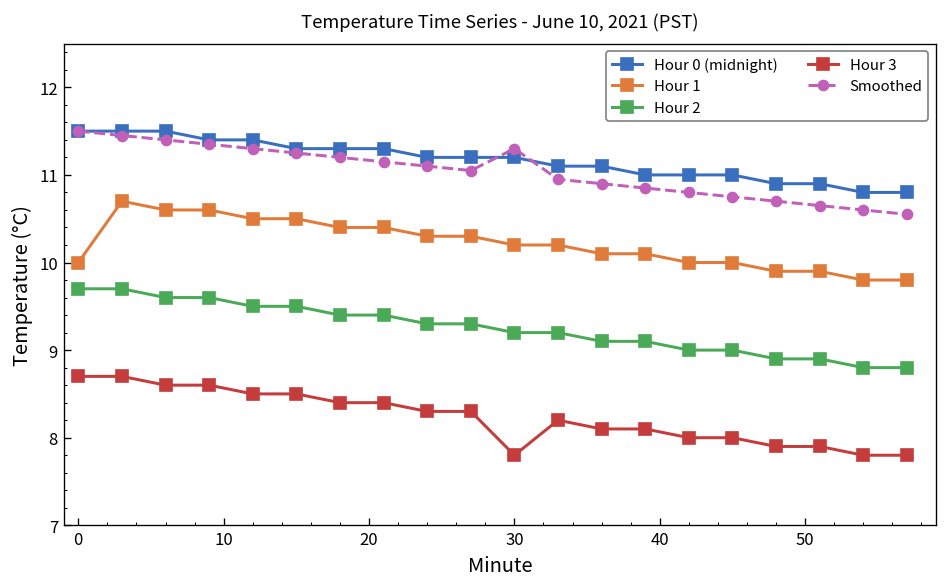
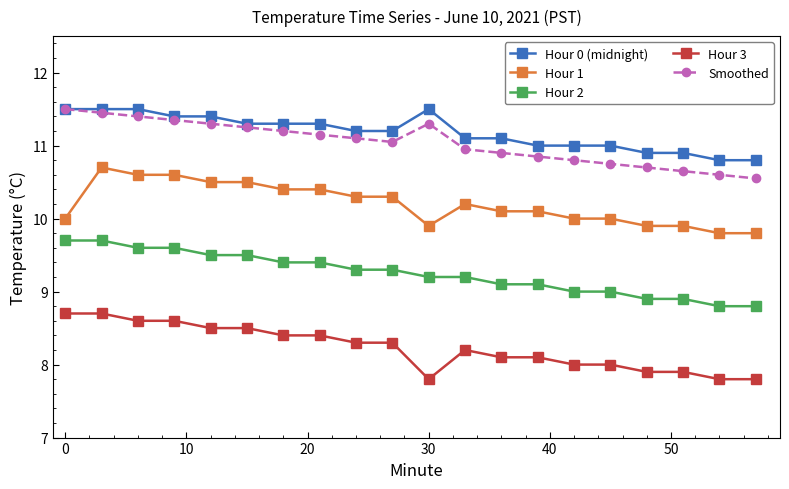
Hour 0 (midnight), 30: 11.2 -> 11.5
Hour 1, 30: 10.2 -> 9.9
